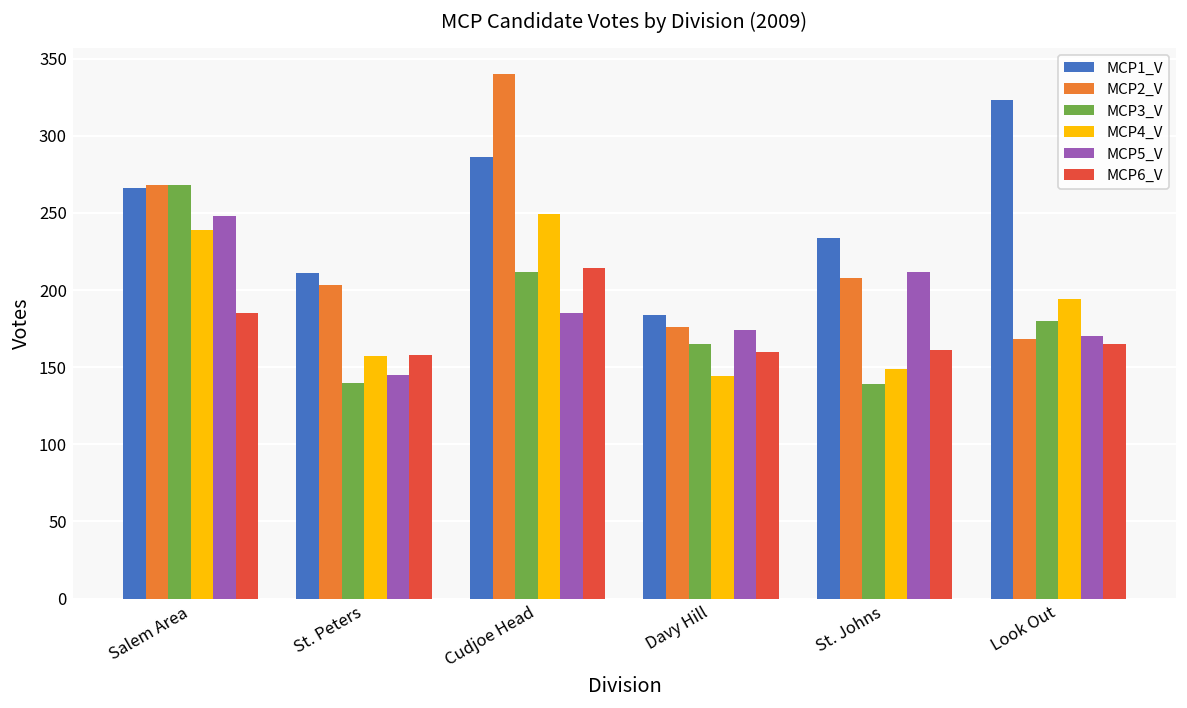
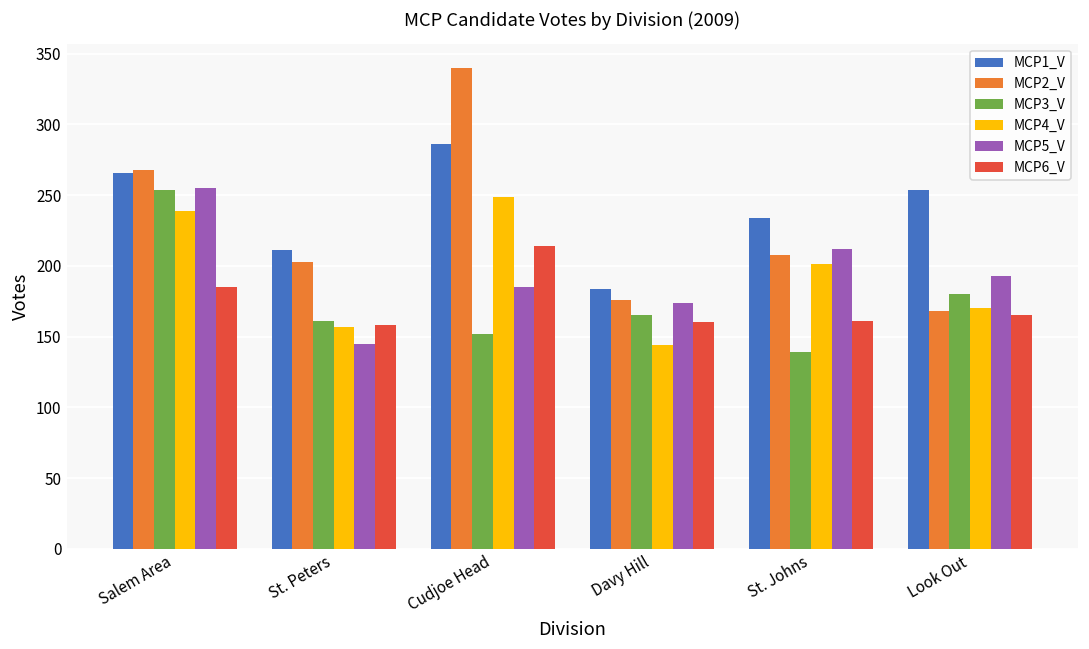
MCP3_V, Salem Area: 268 -> 254
MCP5_V, Salem Area: 248 -> 255
MCP3_V, St. Peters: 140 -> 161
MCP3_V, Cudjoe Head: 212 -> 152
MCP4_V, St. Johns: 149 -> 201
MCP1_V, Look Out: 323 -> 254
MCP4_V, Look Out: 194 -> 170
MCP5_V, Look Out: 170 -> 193
